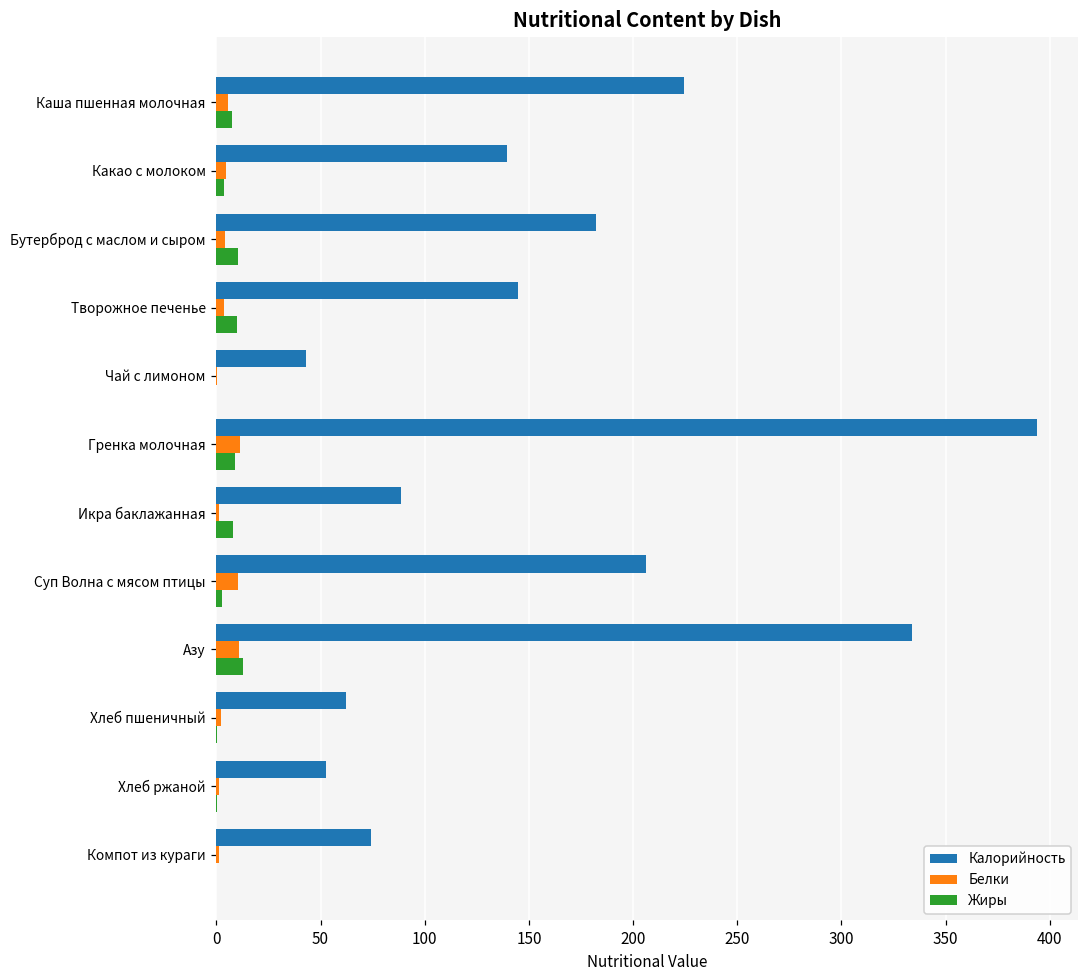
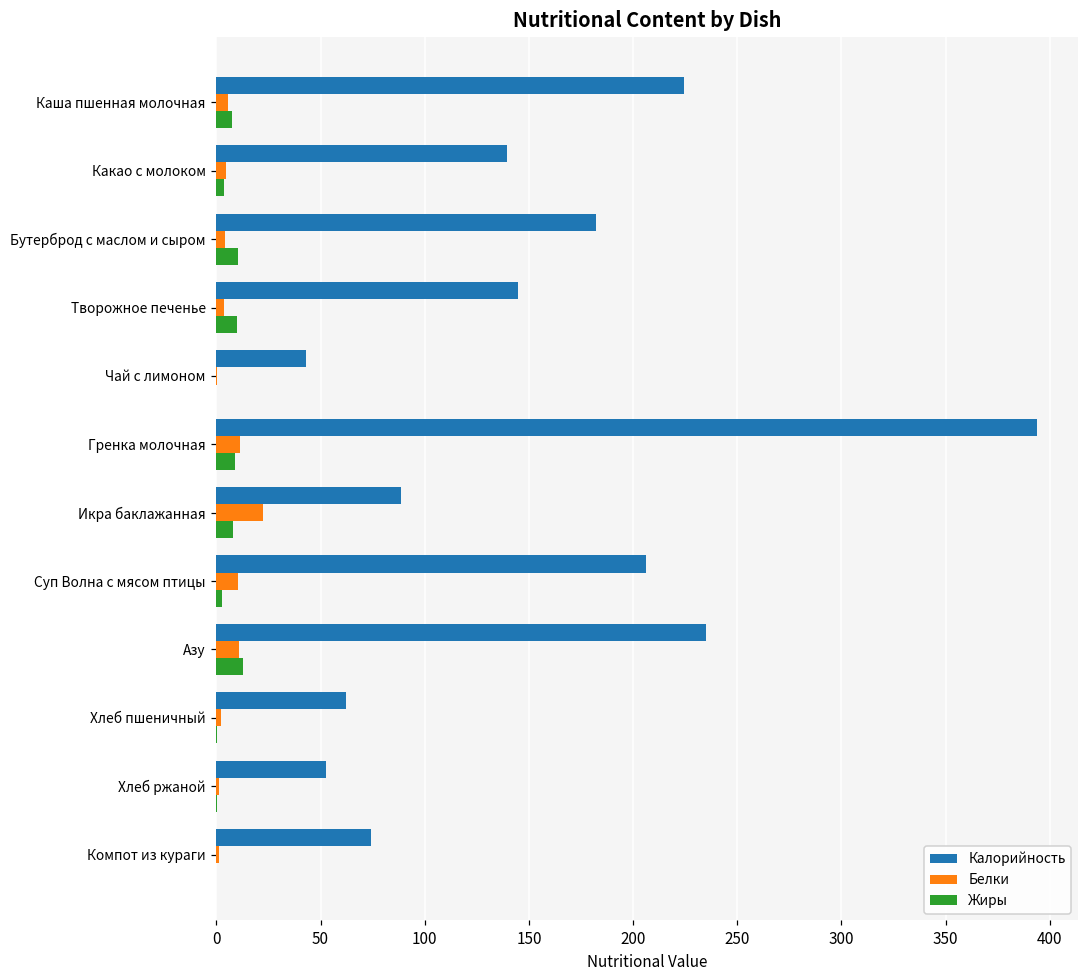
Белки, Икра баклажанная: 1 -> 22
Калорийность, Азу: 334 -> 235
